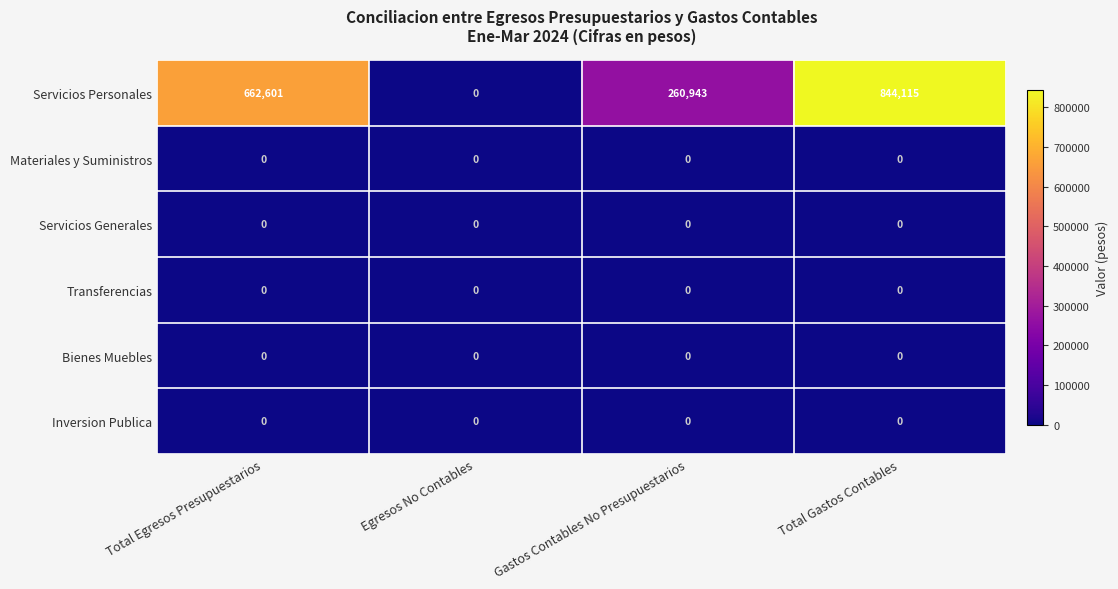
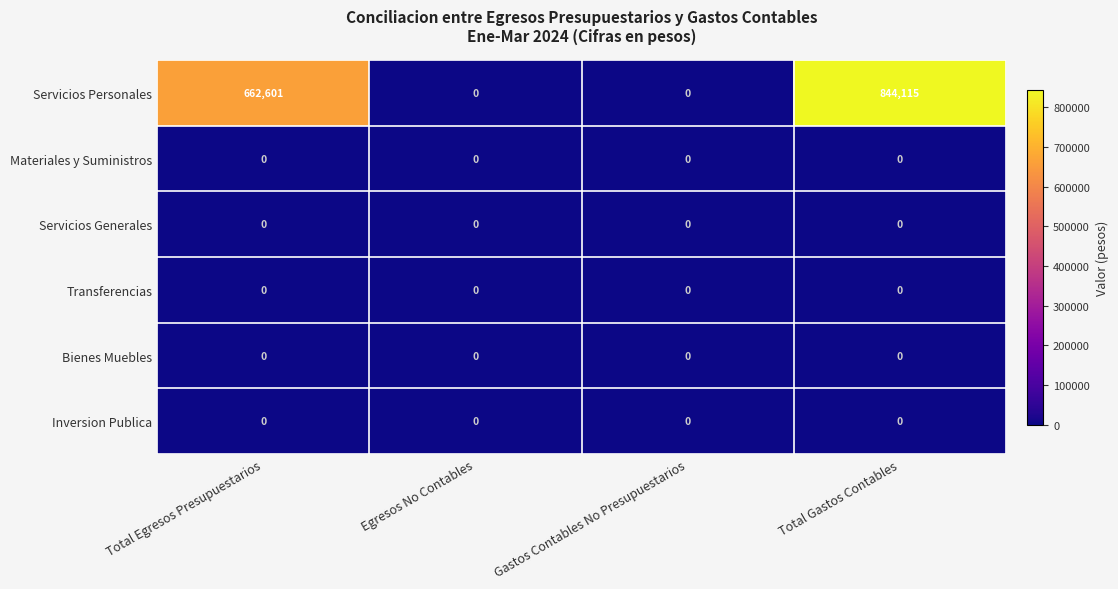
Servicios Personales, Gastos Contables No Presupuestarios: 260,943 -> 0
